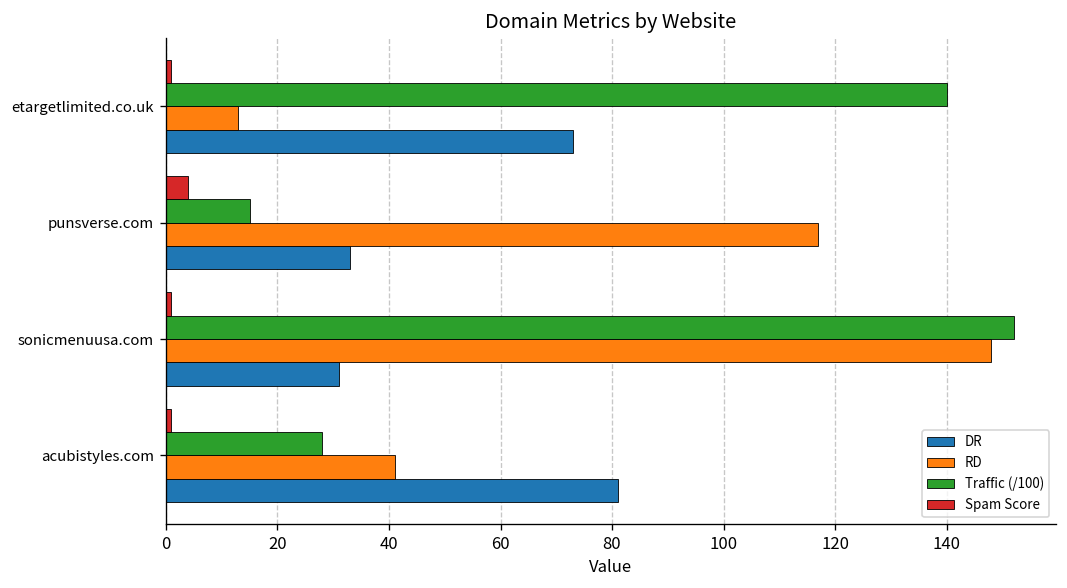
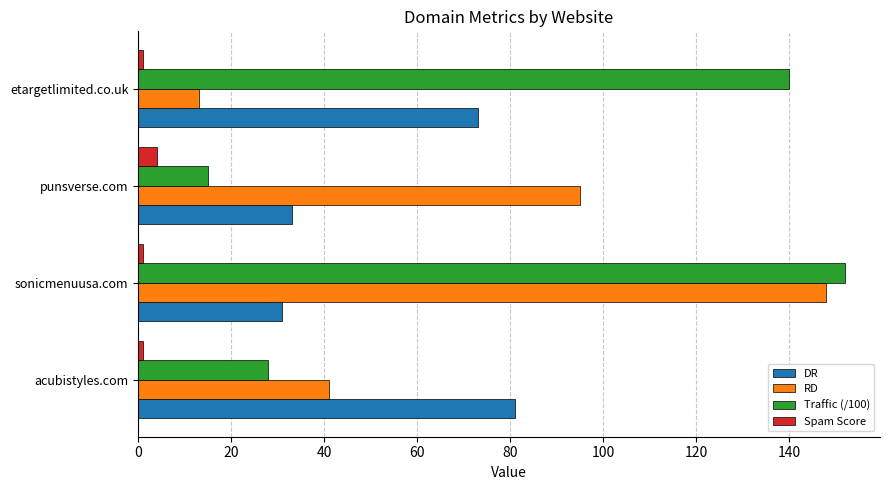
RD, punsverse.com: 117 -> 95
